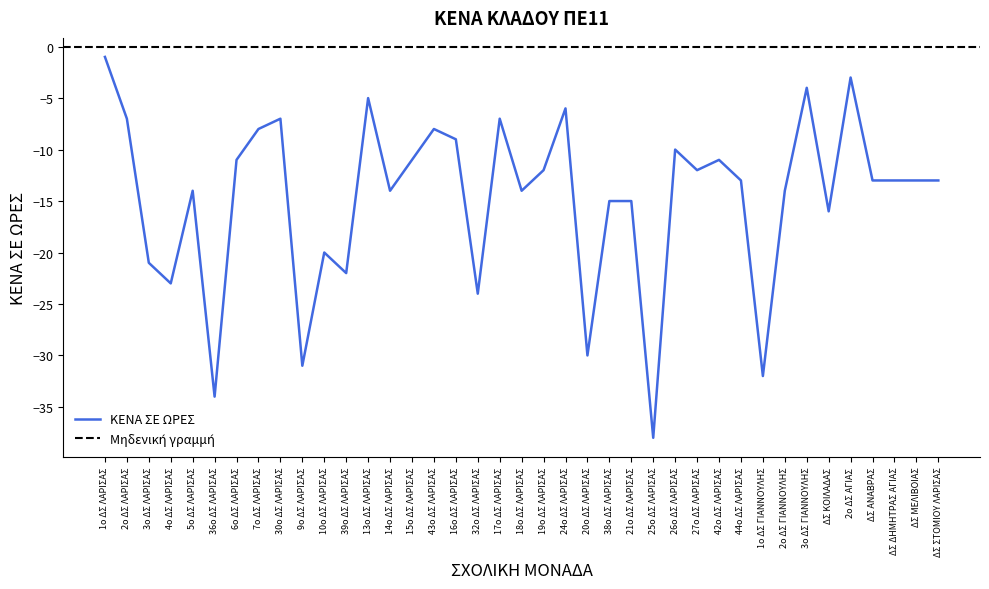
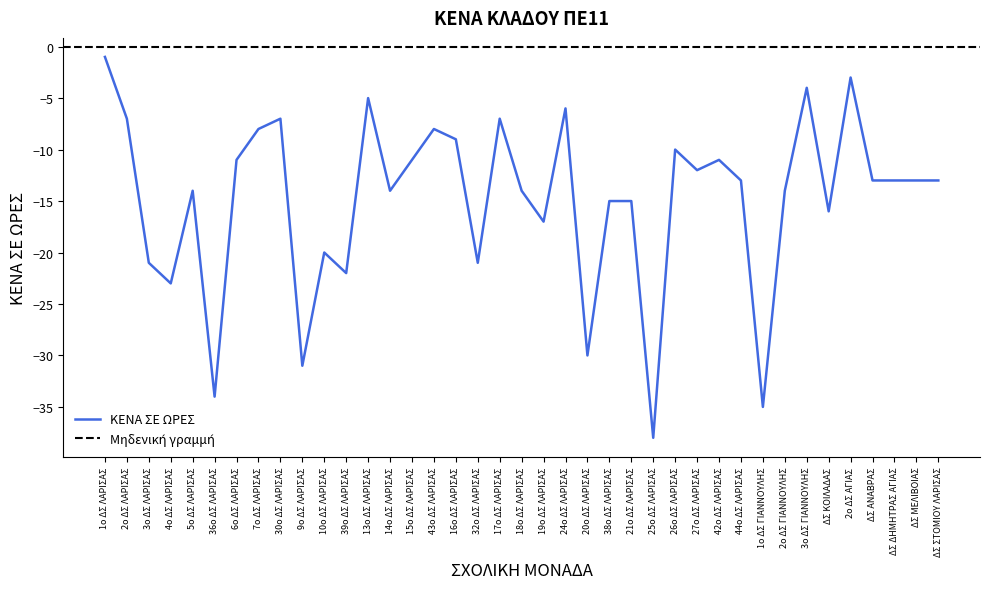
32ο ΔΣ ΛΑΡΙΣΑΣ: -24 -> -21
19ο ΔΣ ΛΑΡΙΣΑΣ: -12 -> -17
1ο ΔΣ ΓΙΑΝΝΟΥΛΗΣ: -32 -> -35
